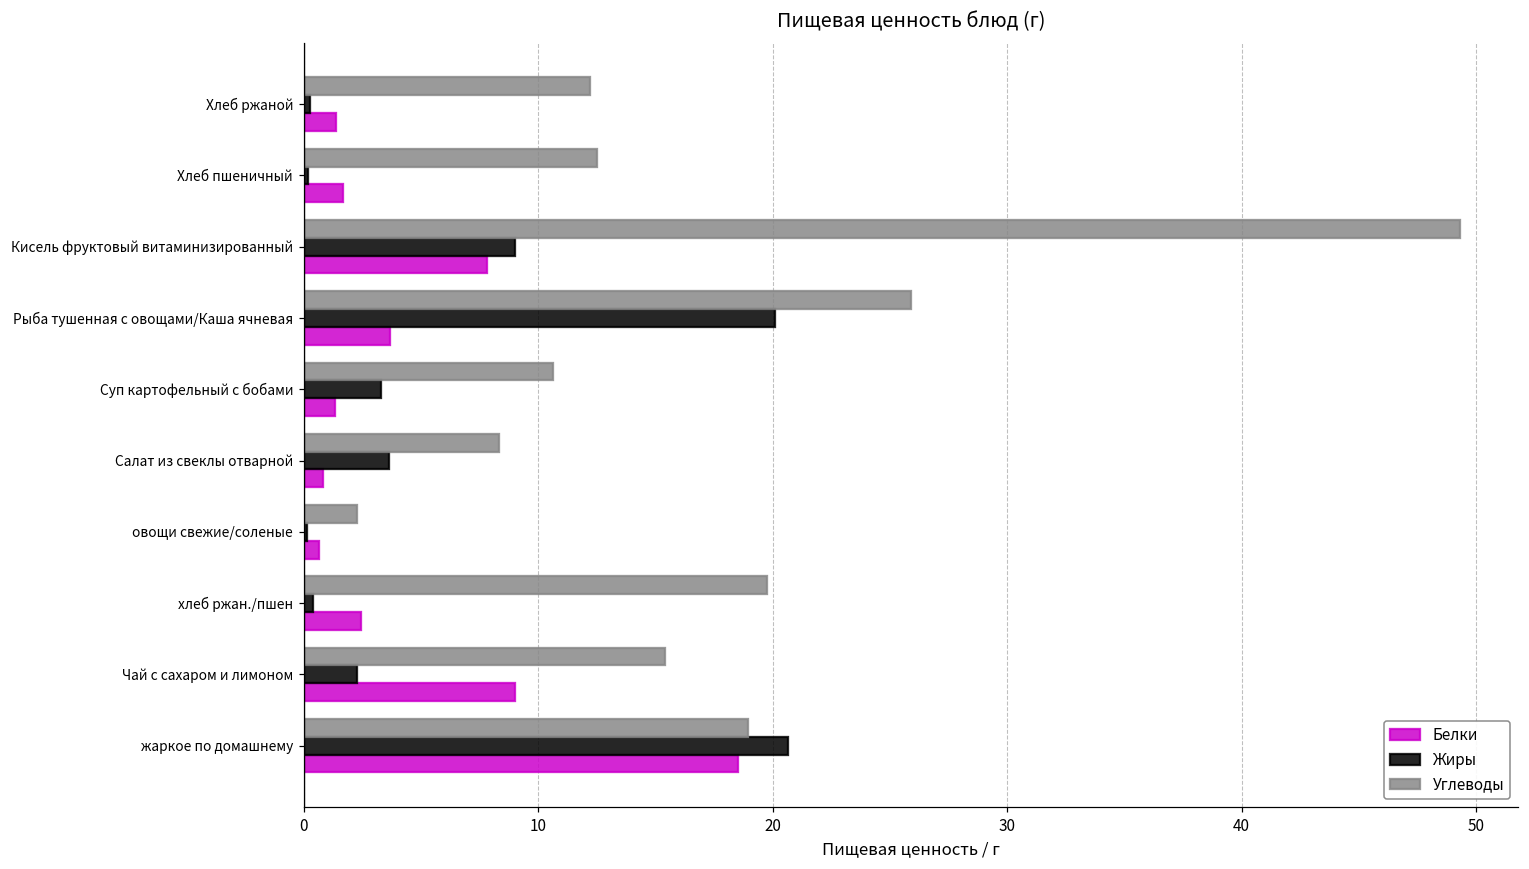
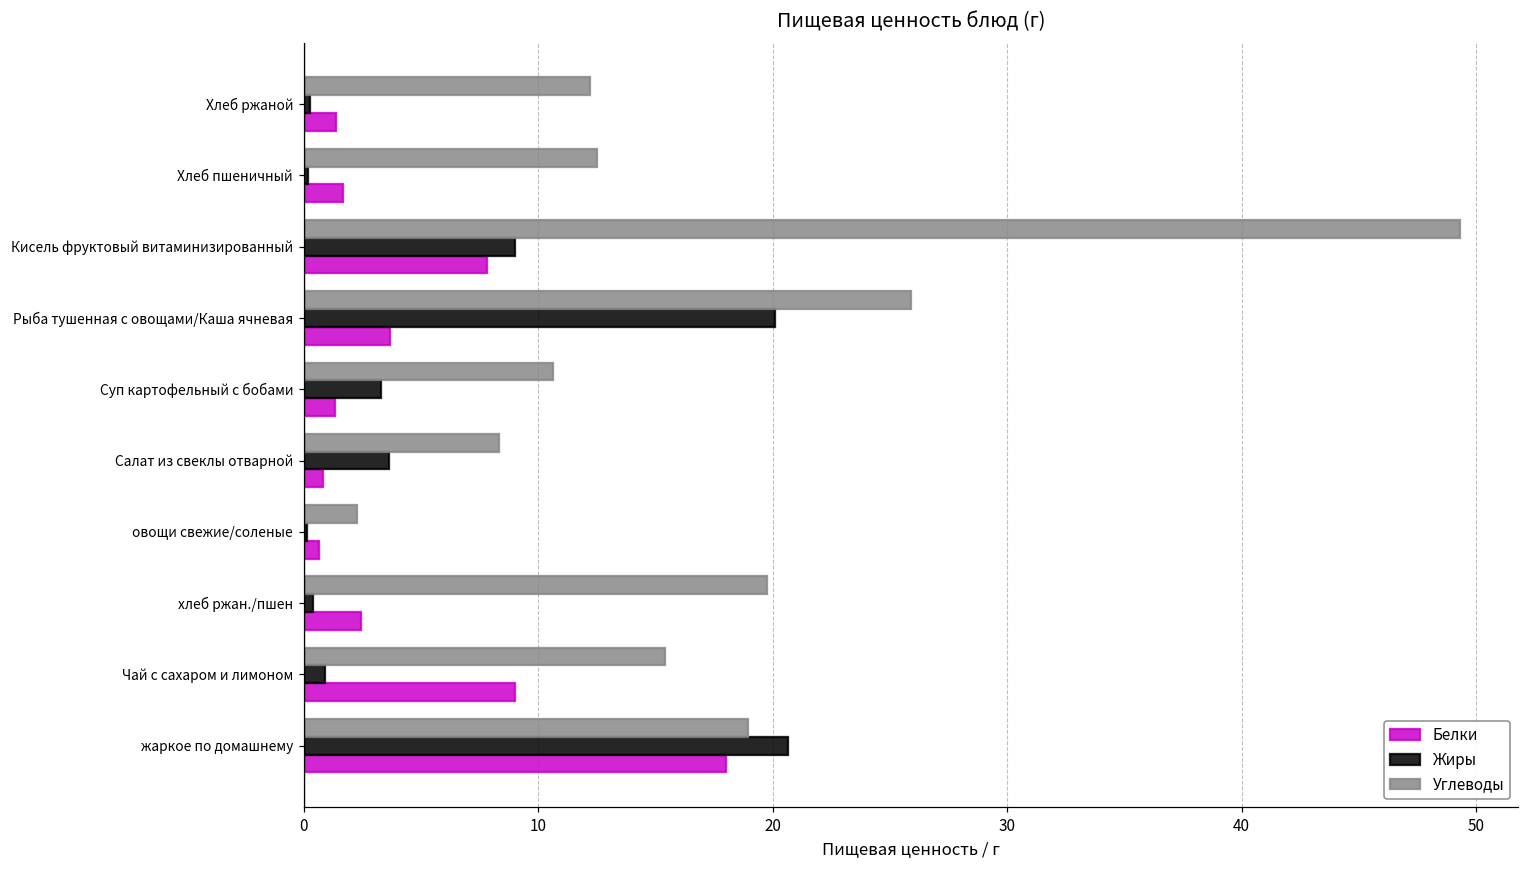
Жиры, Чай с сахаром и лимоном: 2.3 -> 0.9
Белки, жаркое по домашнему: 18.5 -> 18.0
